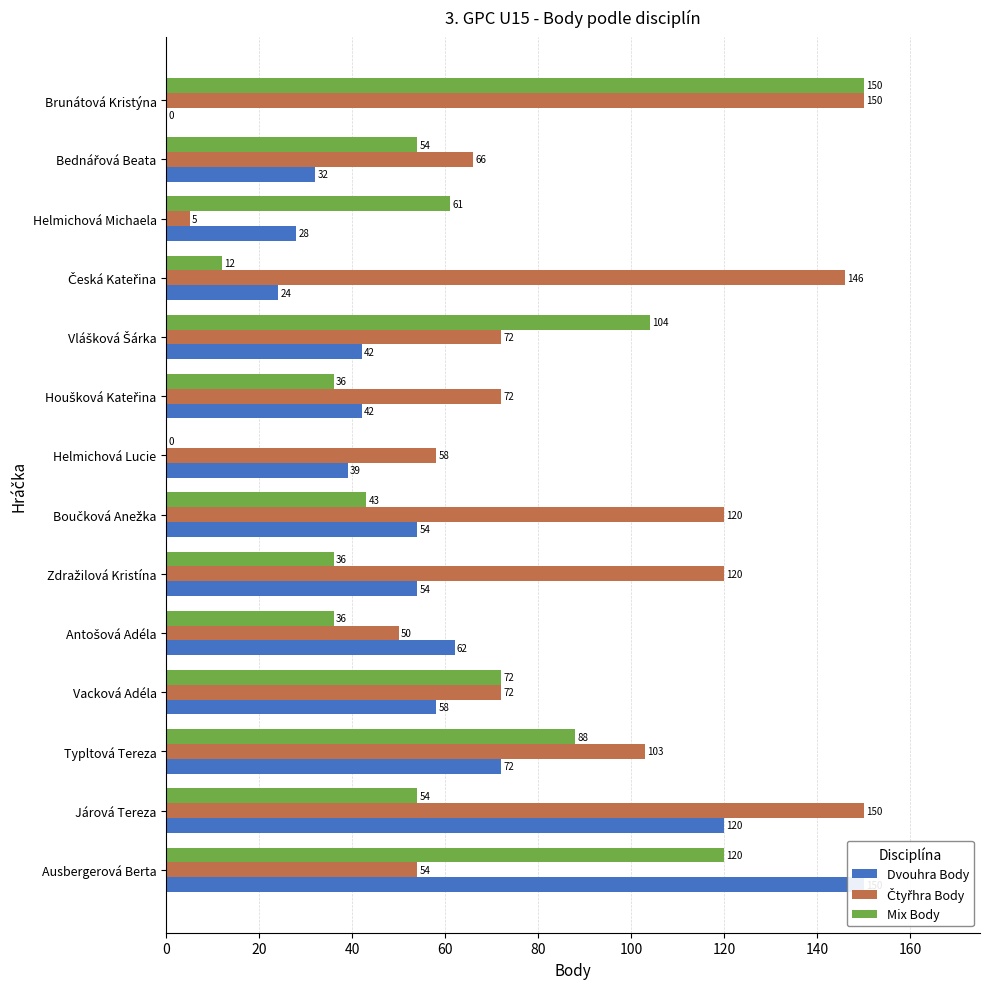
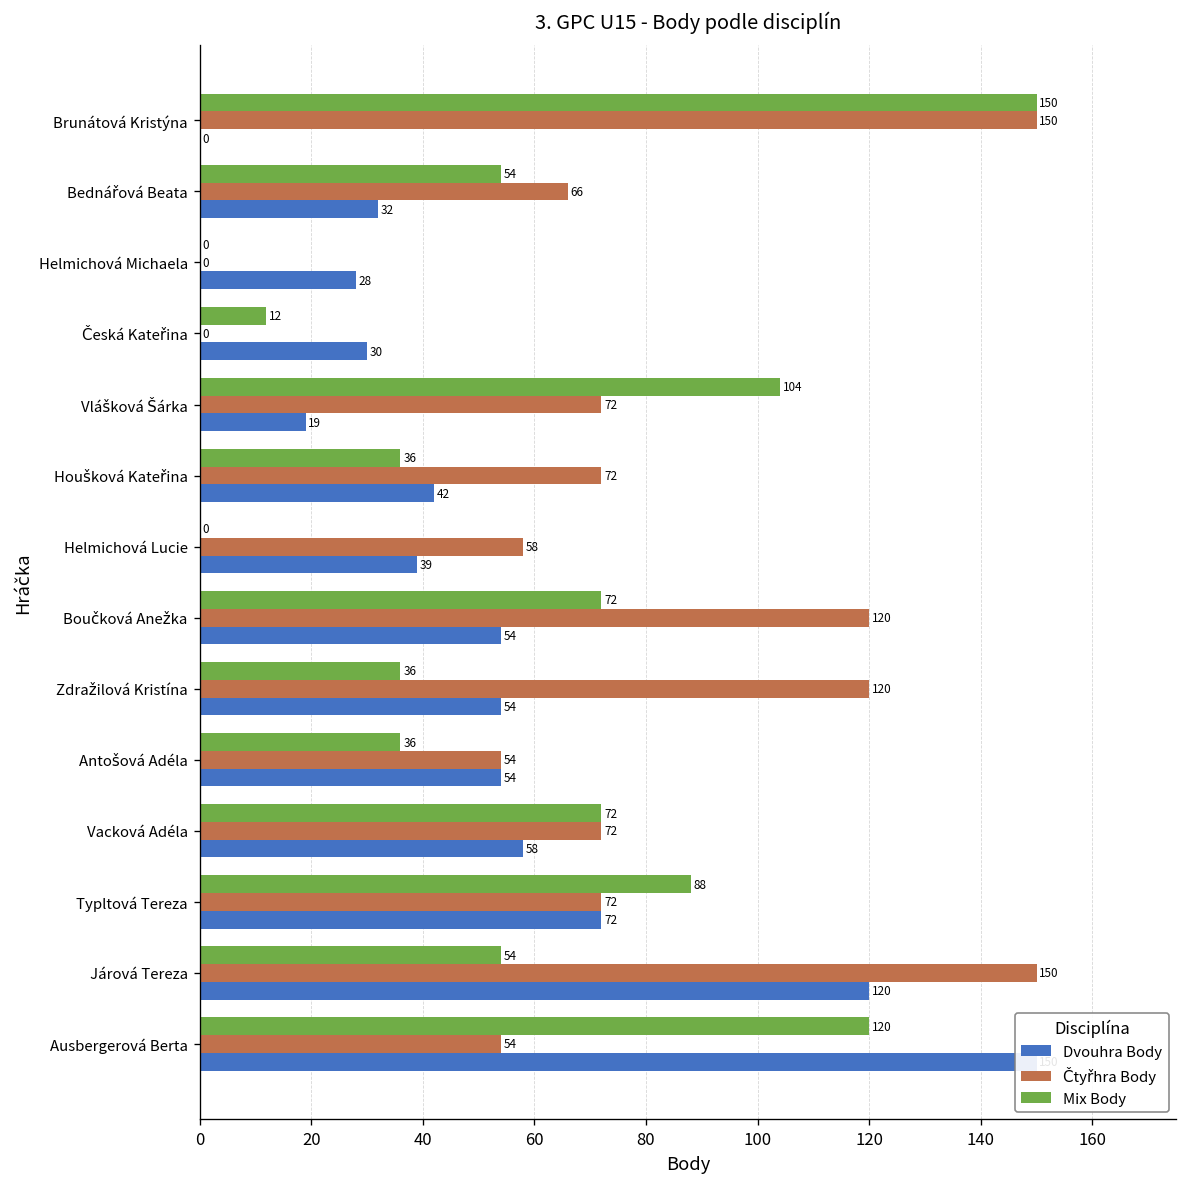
Mix Body, Helmichová Michaela: 61 -> 0
Čtyřhra Body, Helmichová Michaela: 5 -> 0
Čtyřhra Body, Česká Kateřina: 146 -> 0
Dvouhra Body, Česká Kateřina: 24 -> 30
Dvouhra Body, Vlášková Šárka: 42 -> 19
Mix Body, Boučková Anežka: 43 -> 72
Čtyřhra Body, Antošová Adéla: 50 -> 54
Dvouhra Body, Antošová Adéla: 62 -> 54
Čtyřhra Body, Typltová Tereza: 103 -> 72
